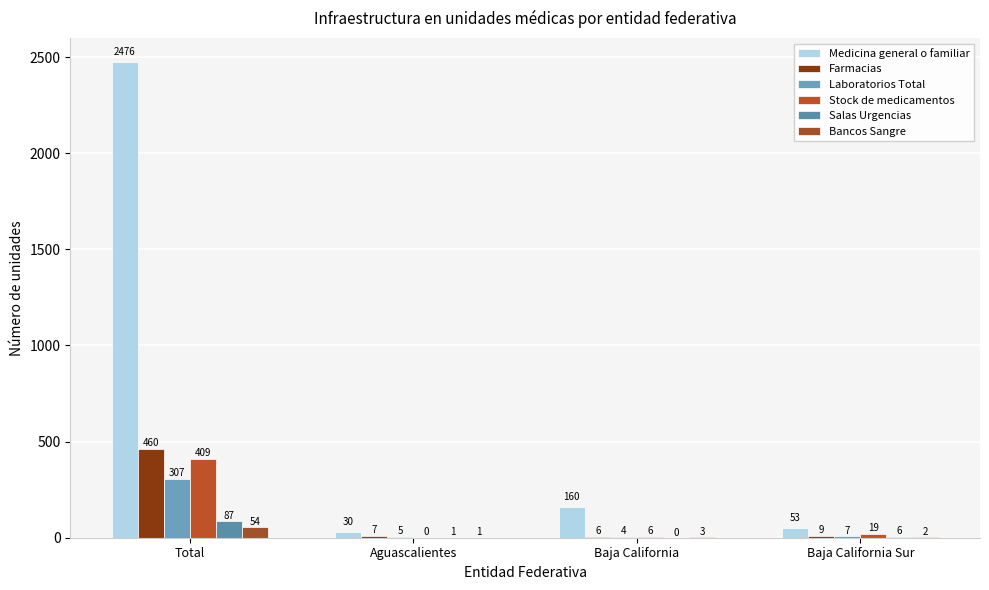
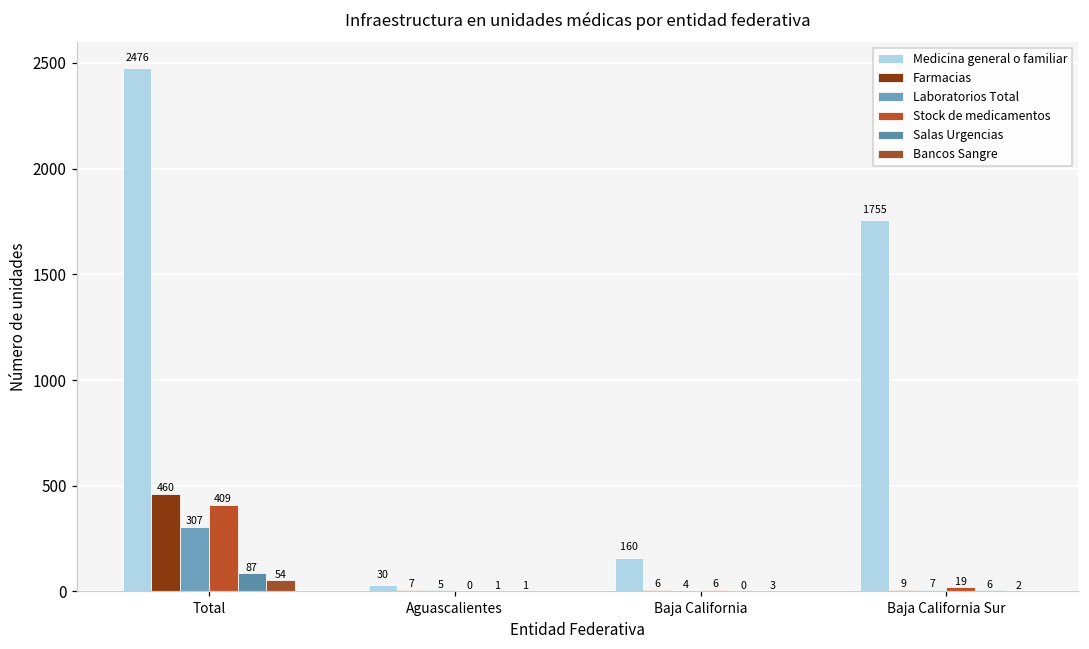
Medicina general o familiar, Baja California Sur: 53 -> 1755
